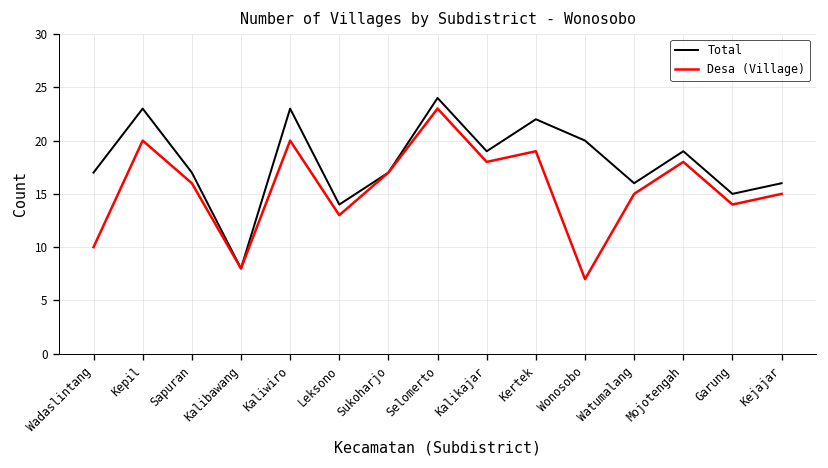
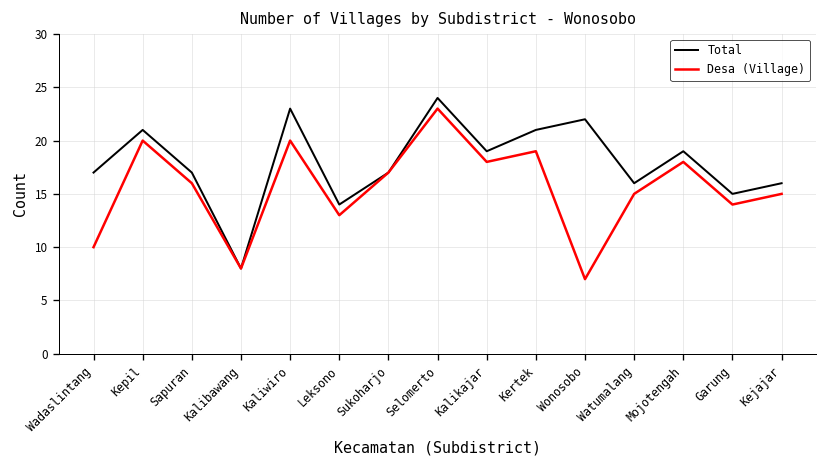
Total, Kepil: 23 -> 21
Total, Kertek: 22 -> 21
Total, Wonosobo: 20 -> 22
